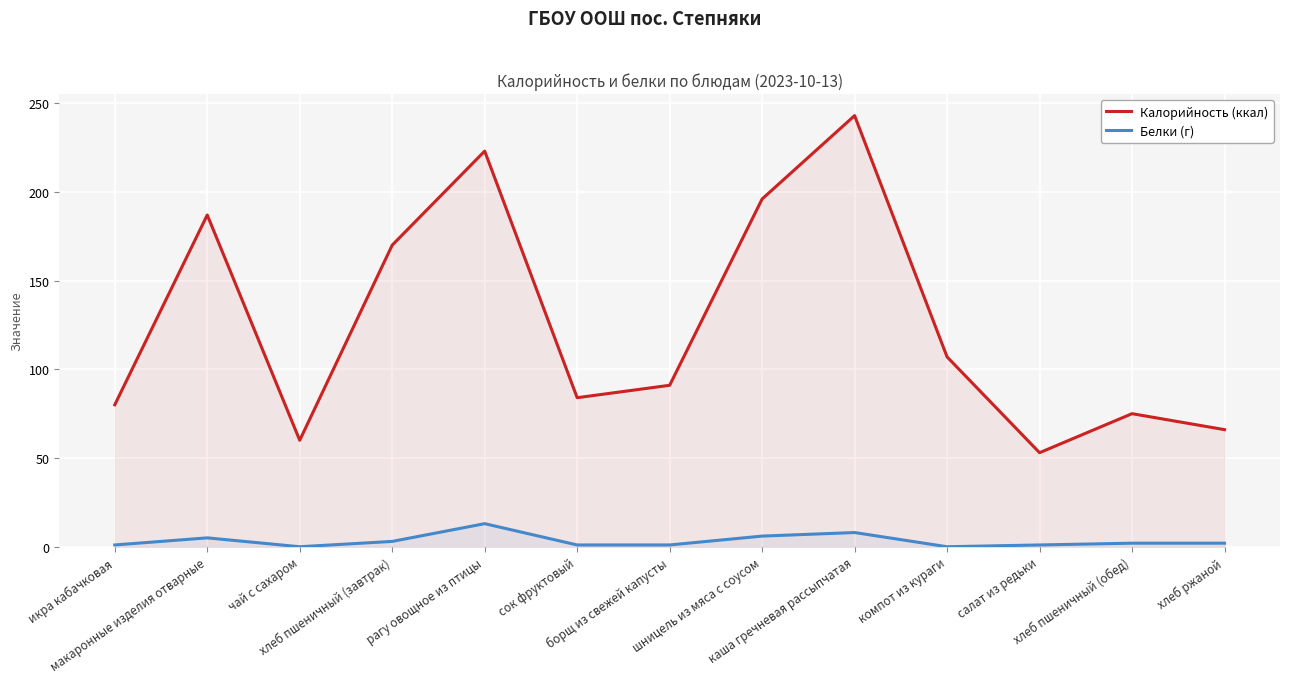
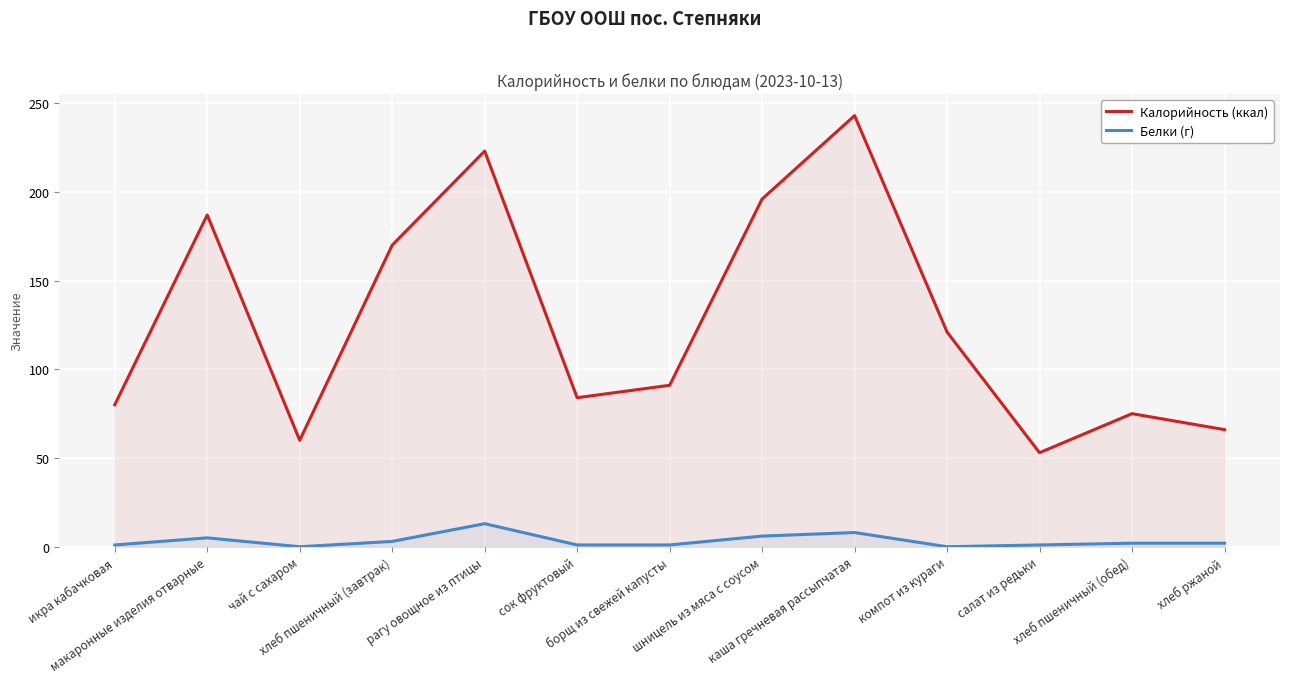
Калорийность (ккал), компот из кураги: 107 -> 121
